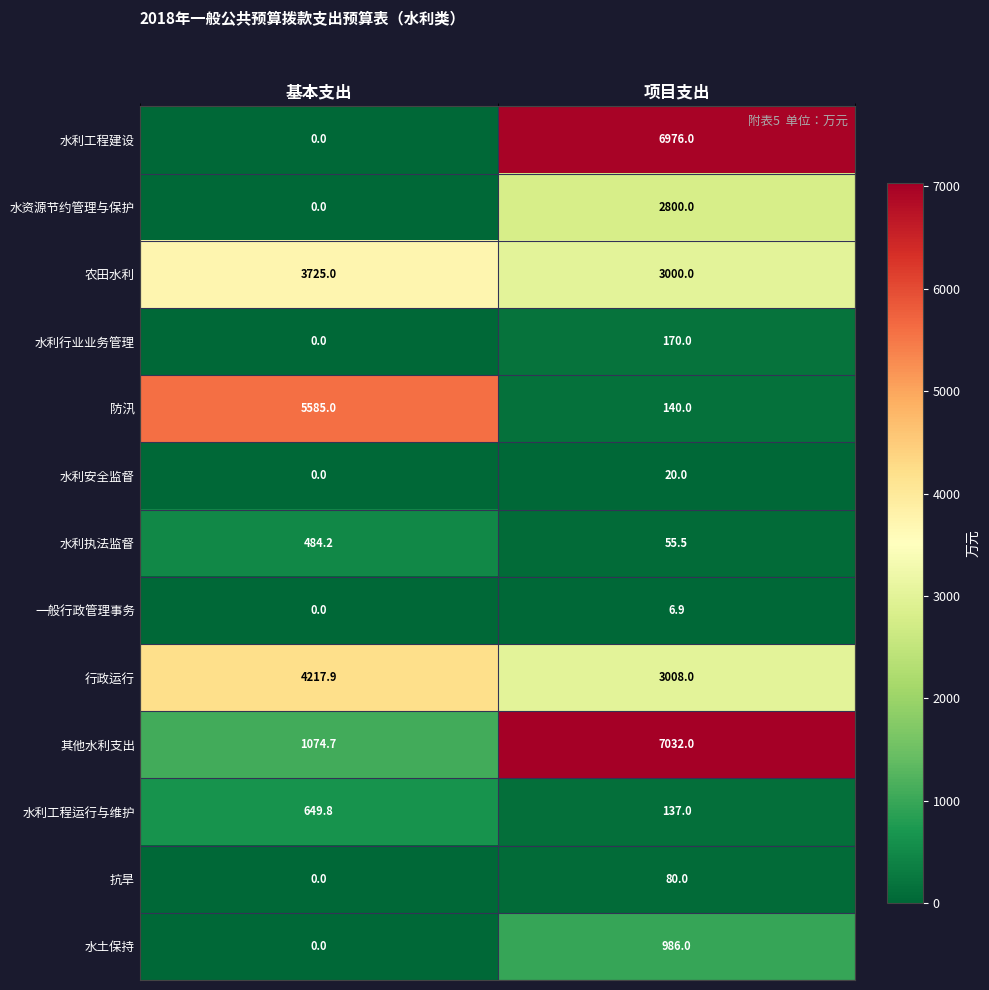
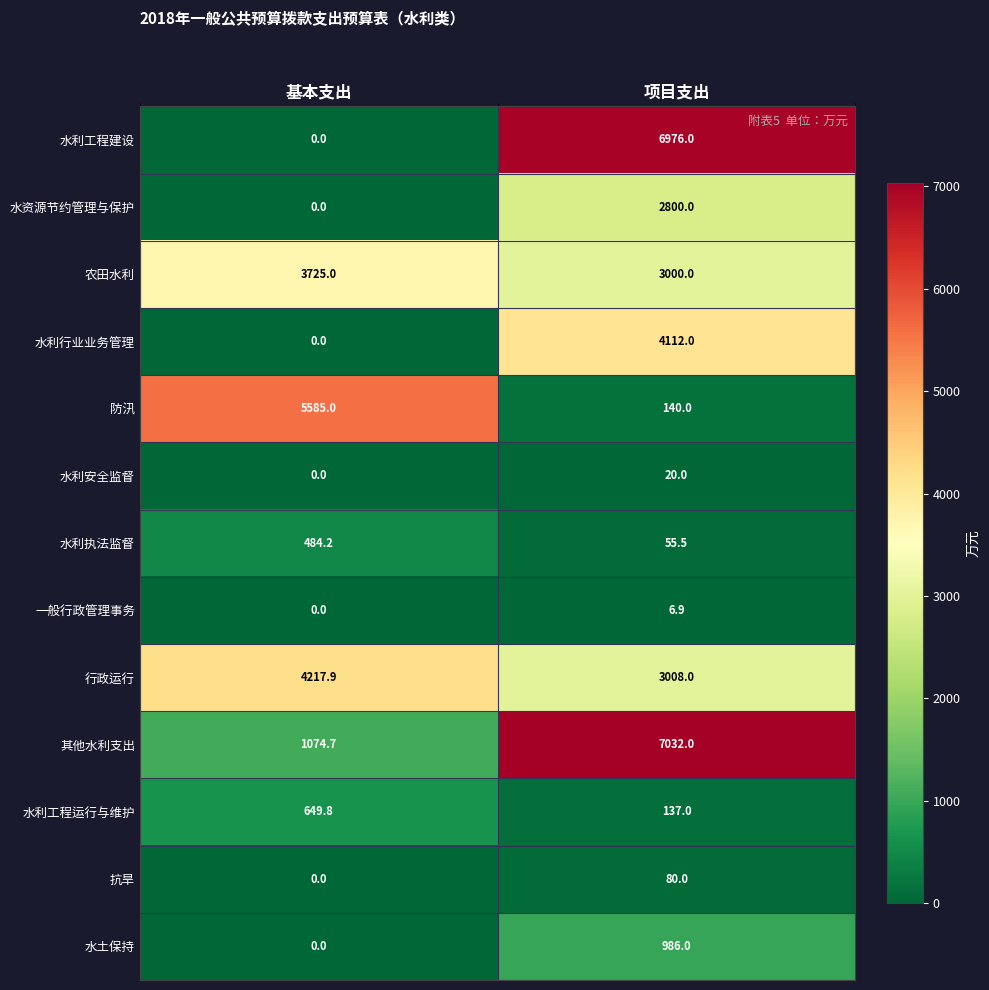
水利行业业务管理, 项目支出: 170.0 -> 4112.0
